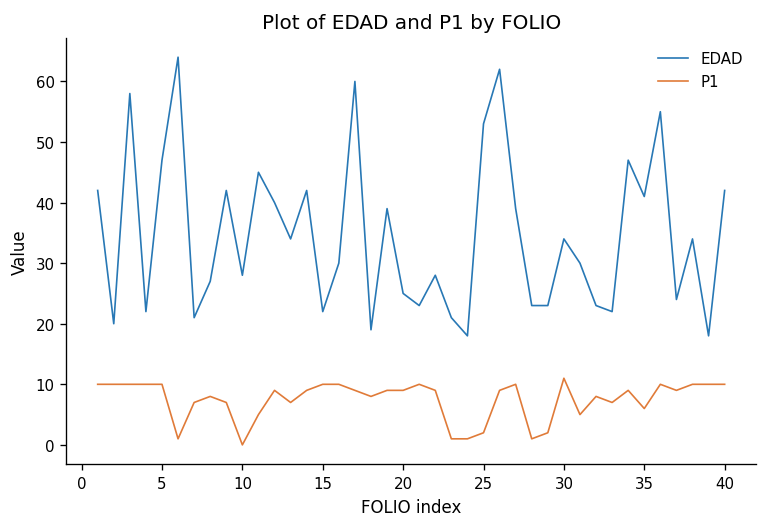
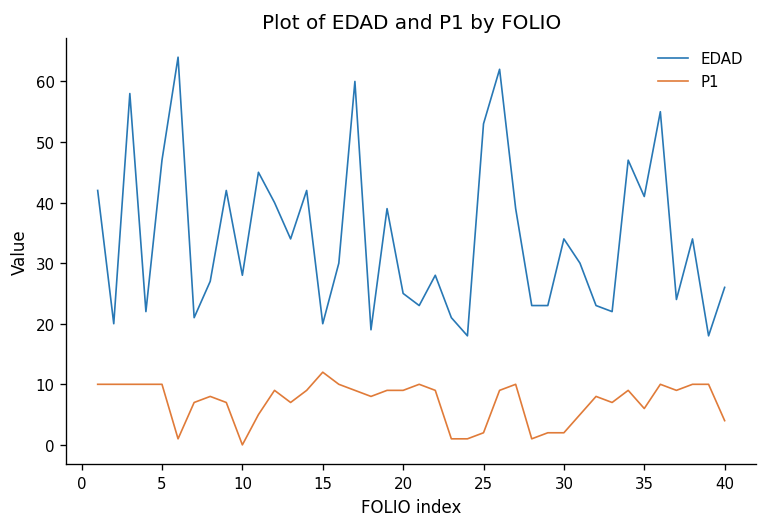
EDAD, 15: 22 -> 20
P1, 15: 10 -> 12
P1, 30: 11 -> 2
EDAD, 40: 42 -> 26
P1, 40: 10 -> 4
